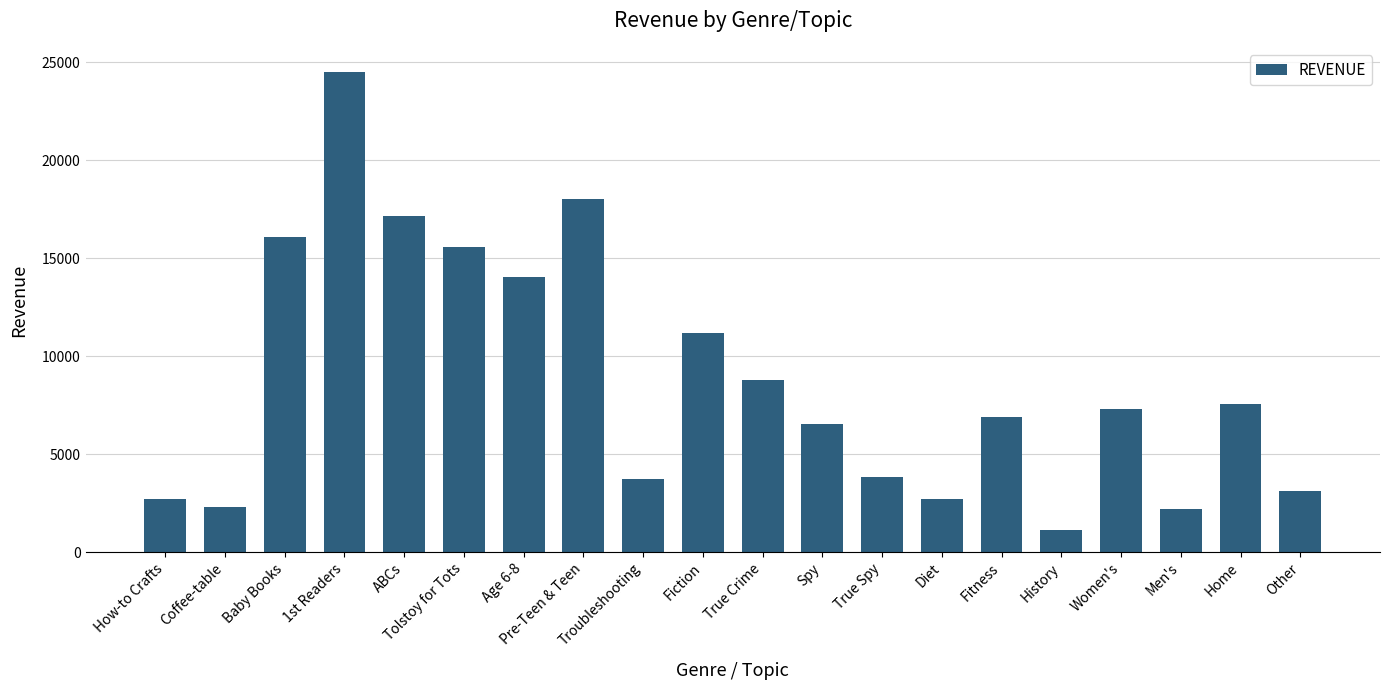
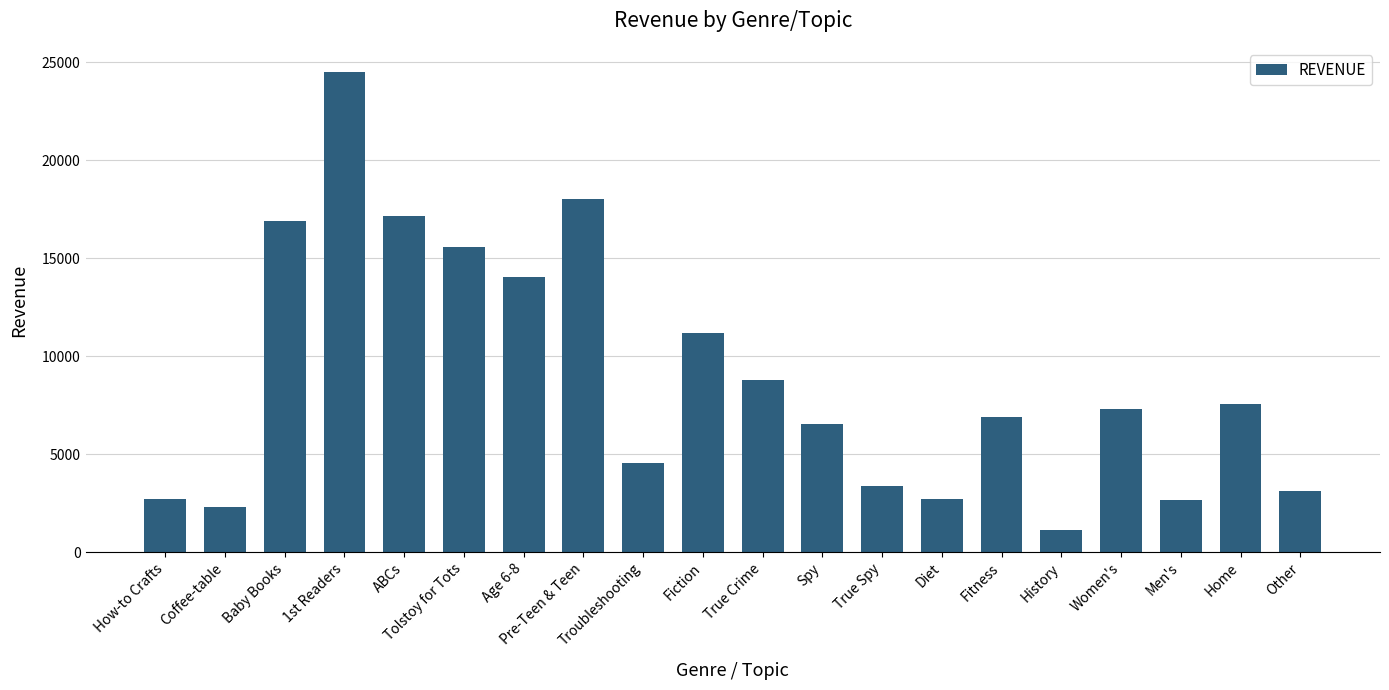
Baby Books: 16100 -> 16900
Troubleshooting: 3700 -> 4500
True Spy: 3800 -> 3400
Men's: 2200 -> 2700
